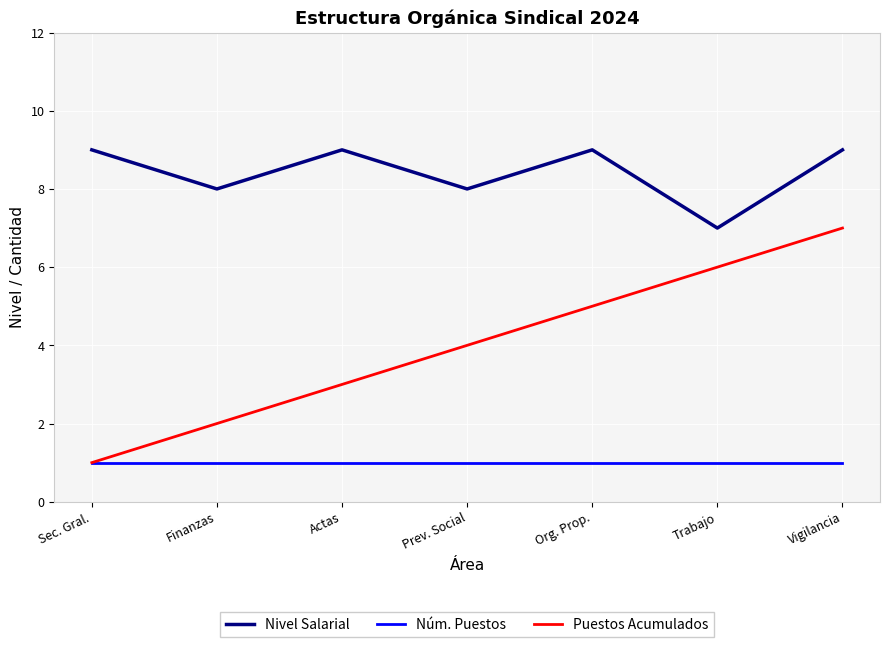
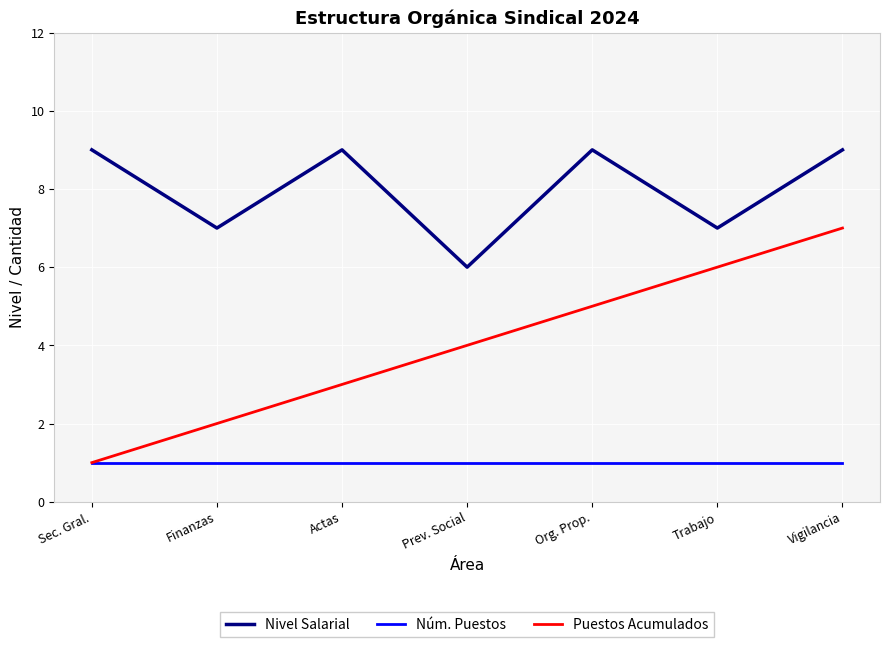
Nivel Salarial, Finanzas: 8 -> 7
Nivel Salarial, Prev. Social: 8 -> 6
